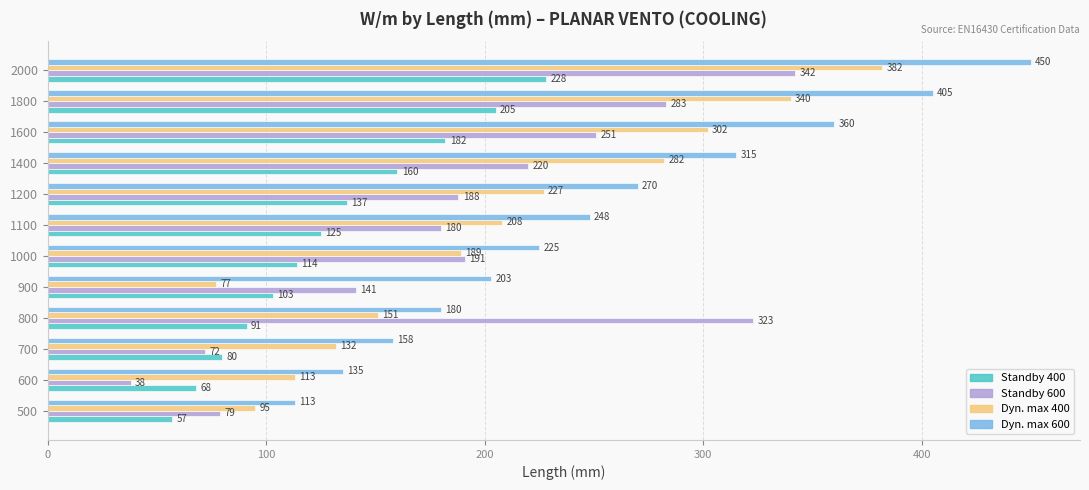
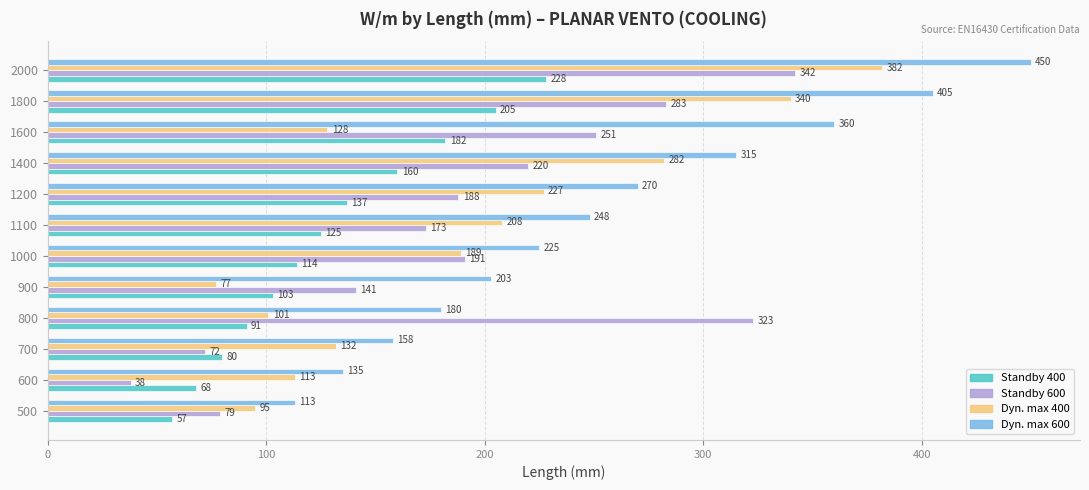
Dyn. max 400, 1600: 302 -> 128
Standby 600, 1100: 180 -> 173
Dyn. max 400, 800: 151 -> 101
